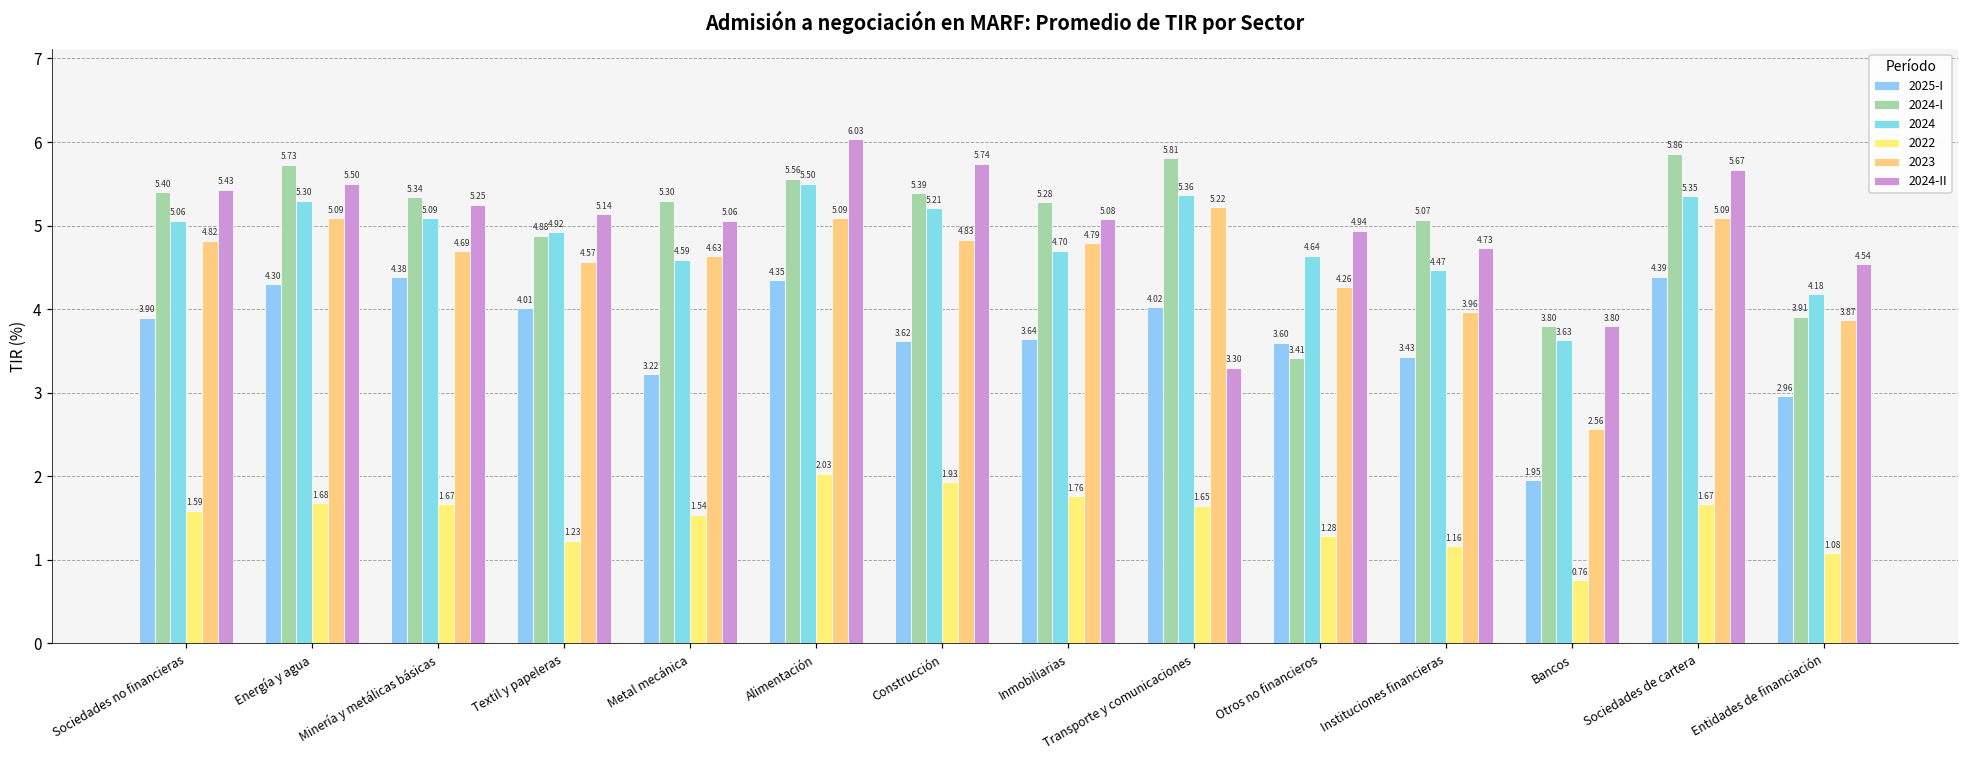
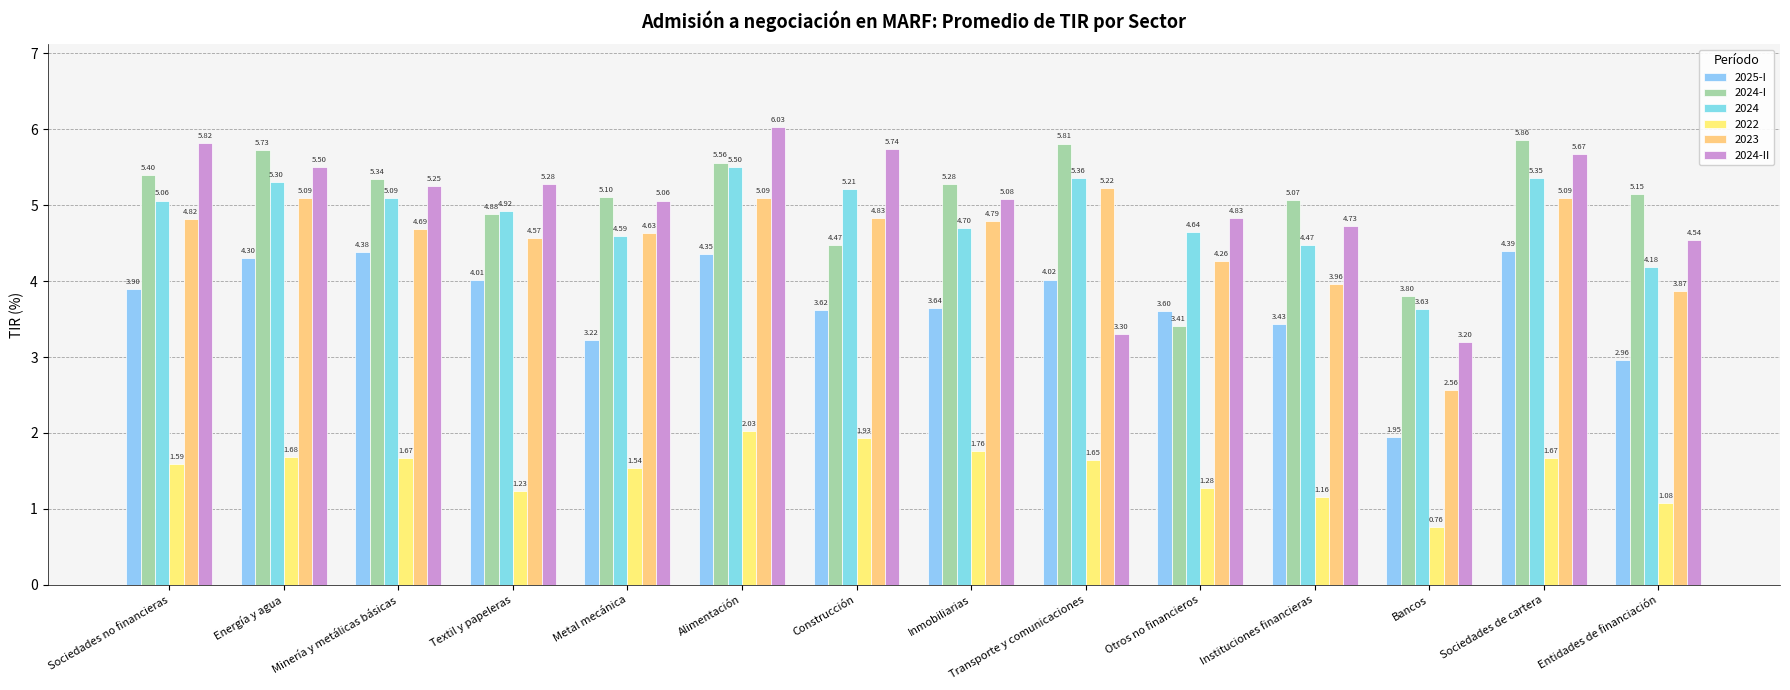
2024-II, Sociedades no financieras: 5.43 -> 5.82
2024-II, Textil y papeleras: 5.14 -> 5.28
2024-I, Metal mecánica: 5.30 -> 5.10
2024-I, Construcción: 5.39 -> 4.47
2024-II, Otros no financieros: 4.94 -> 4.83
2024-II, Bancos: 3.80 -> 3.20
2024-I, Entidades de financiación: 3.91 -> 5.15
